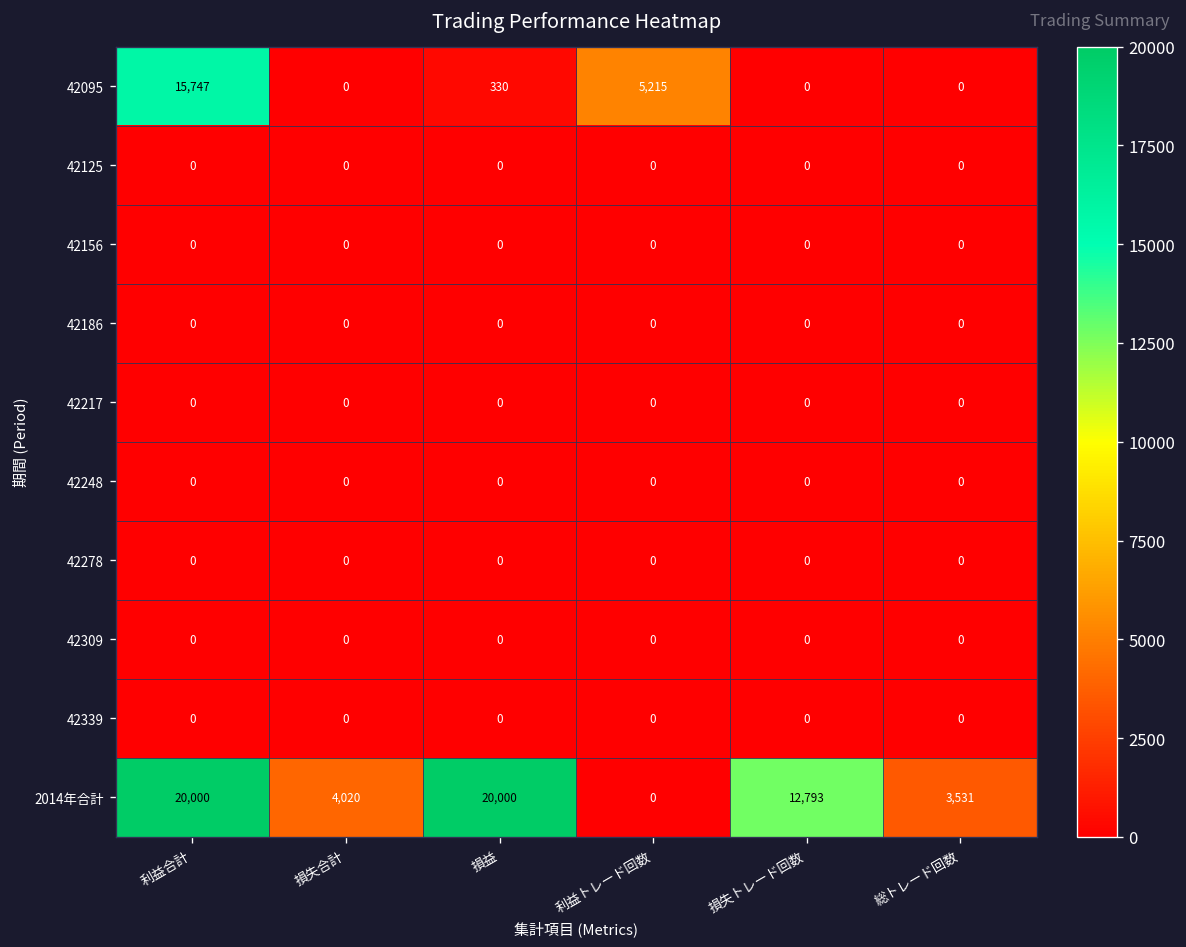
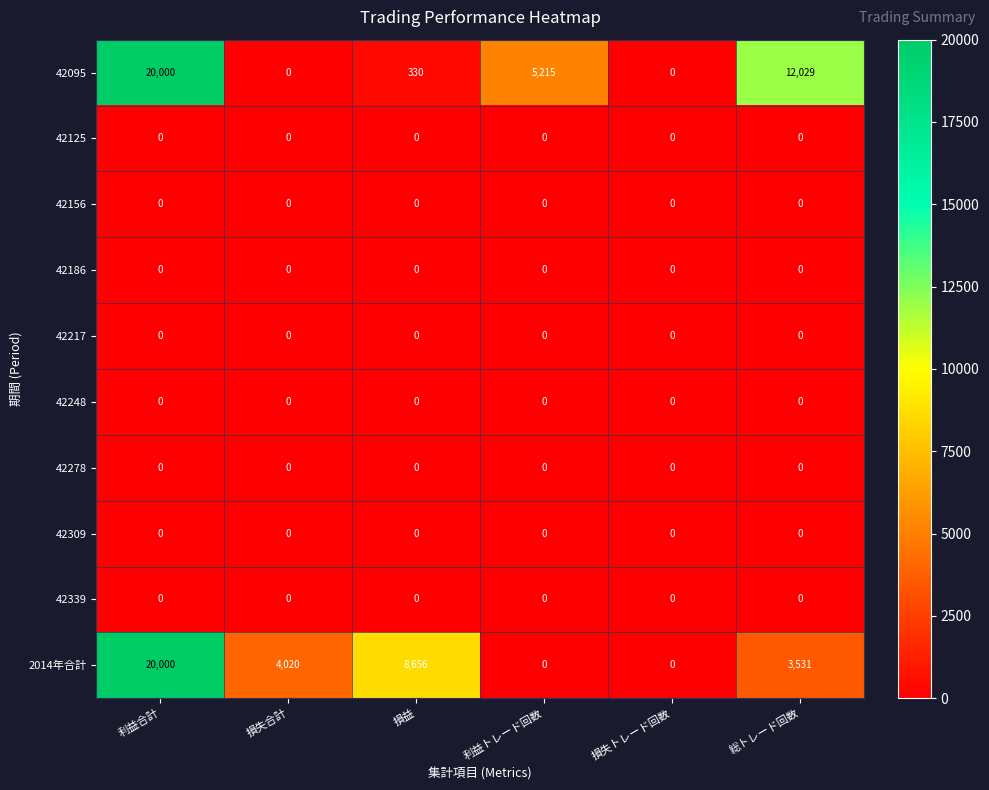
42095, 利益合計: 15,747 -> 20,000
42095, 総トレード回数: 0 -> 12,029
2014年合計, 損益: 20,000 -> 8,656
2014年合計, 損失トレード回数: 12,793 -> 0
